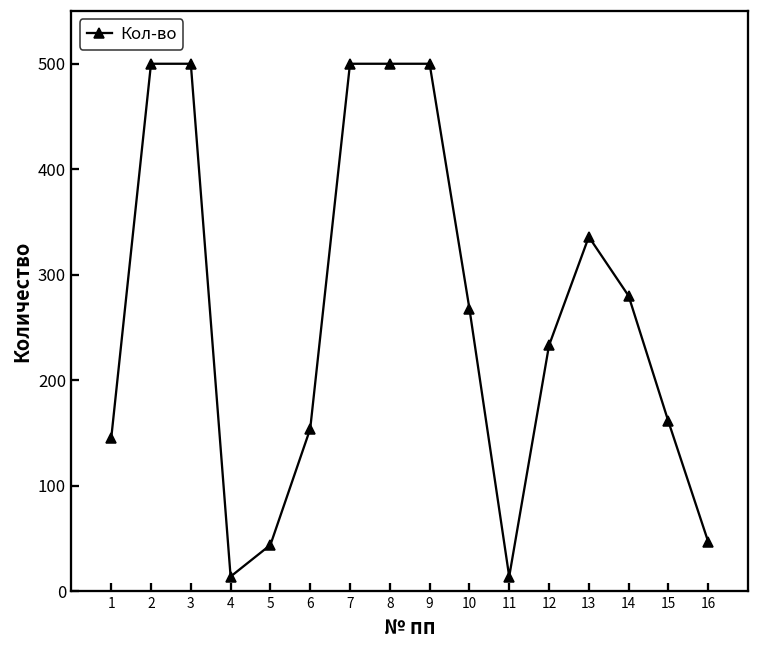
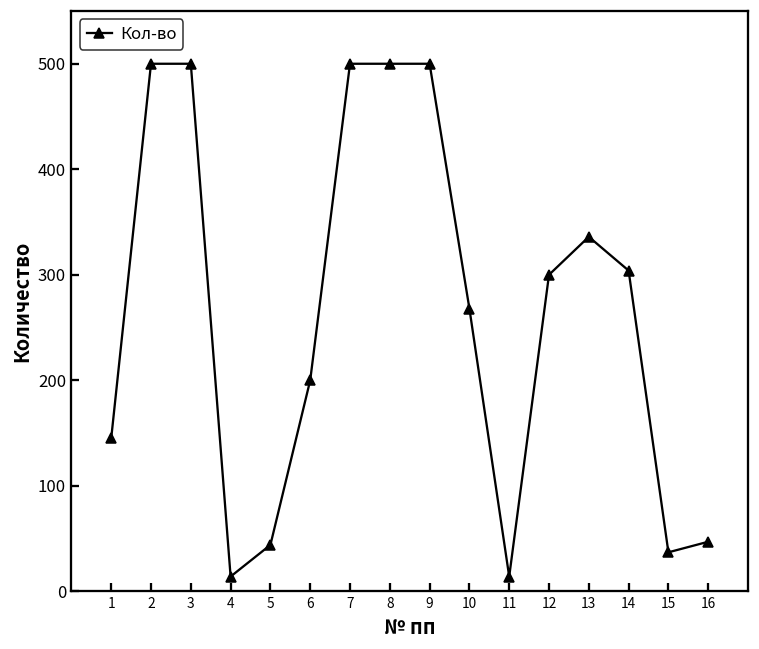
6: 150 -> 200
12: 230 -> 300
14: 280 -> 300
15: 160 -> 40
